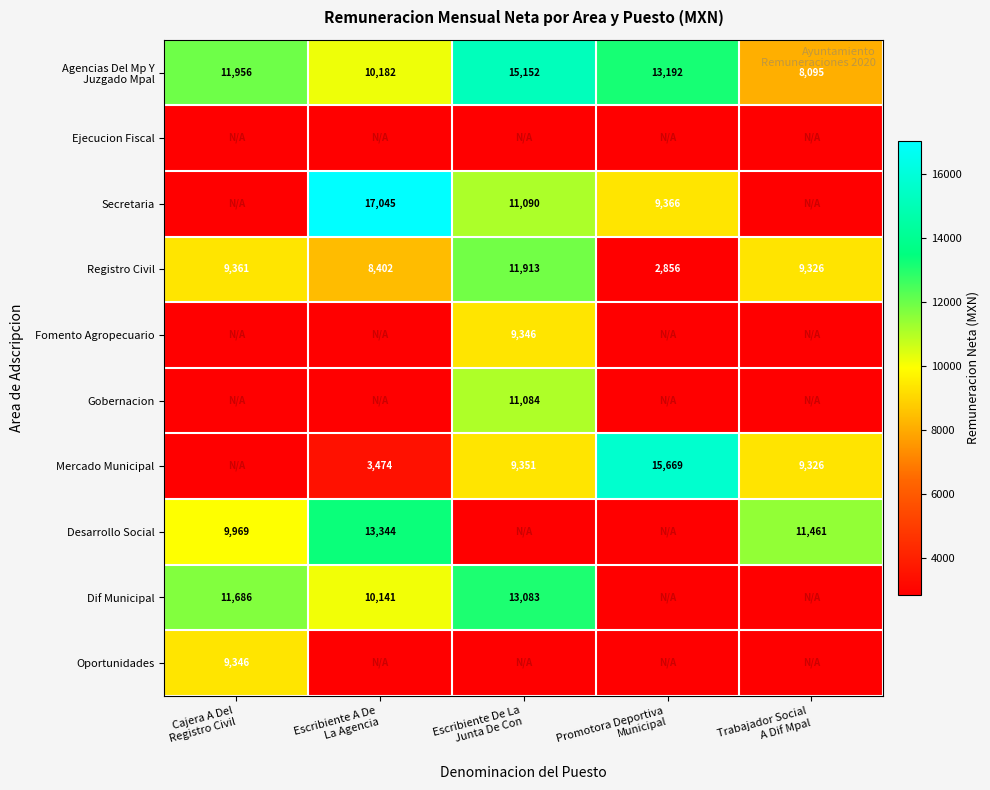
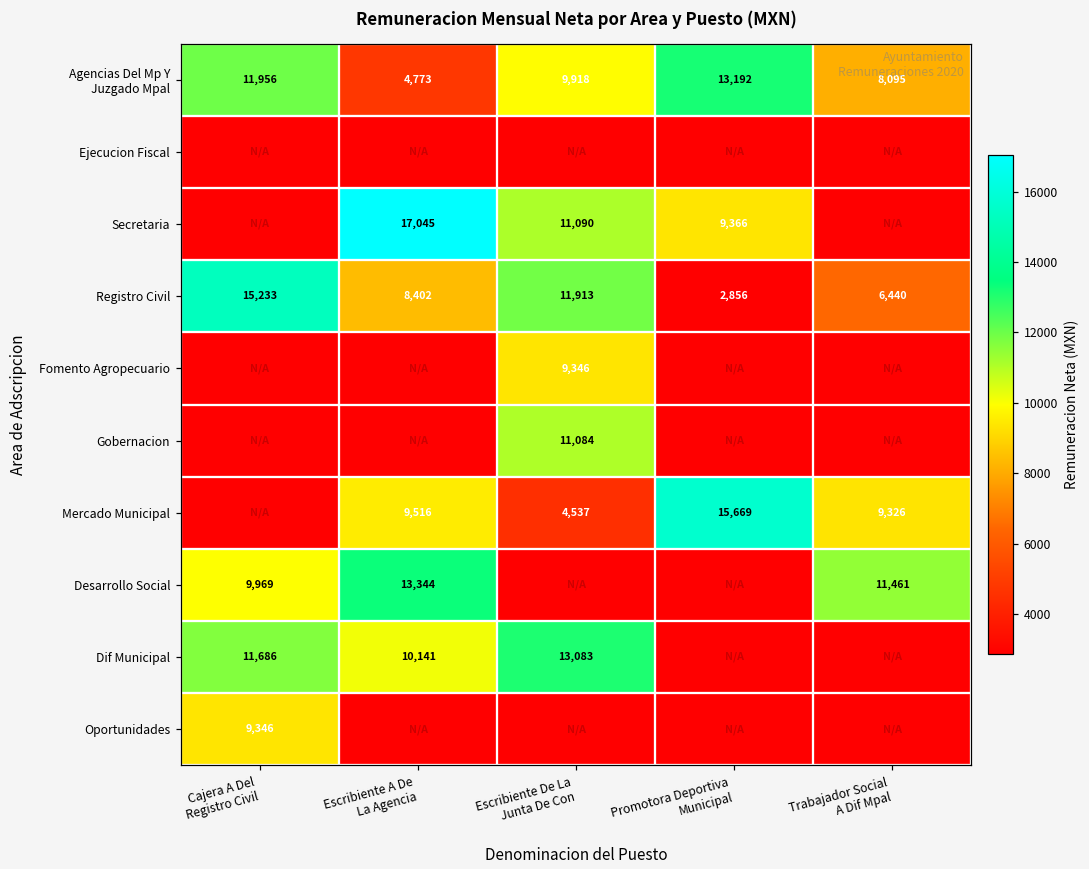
Agencias Del Mp Y Juzgado Mpal, Escribiente A De La Agencia: 10,182 -> 4,773
Agencias Del Mp Y Juzgado Mpal, Escribiente De La Junta De Con: 15,152 -> 9,918
Registro Civil, Cajera A Del Registro Civil: 9,361 -> 15,233
Registro Civil, Trabajador Social A Dif Mpal: 9,326 -> 6,440
Mercado Municipal, Escribiente A De La Agencia: 3,474 -> 9,516
Mercado Municipal, Escribiente De La Junta De Con: 9,351 -> 4,537
